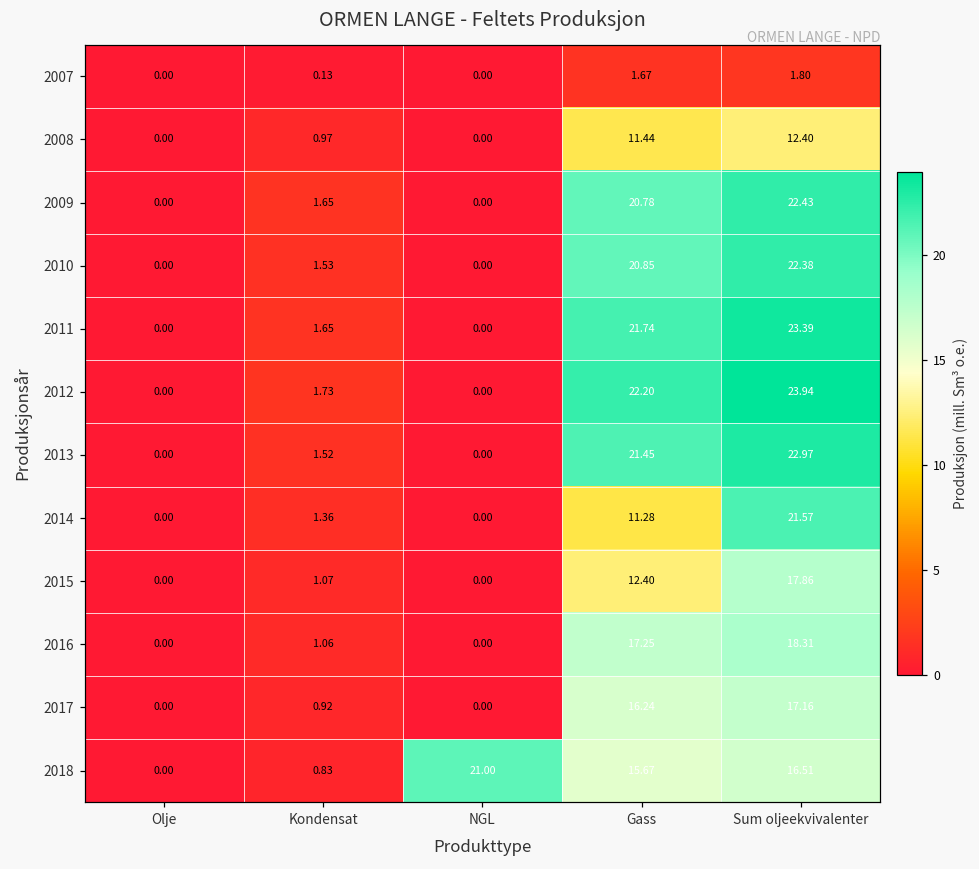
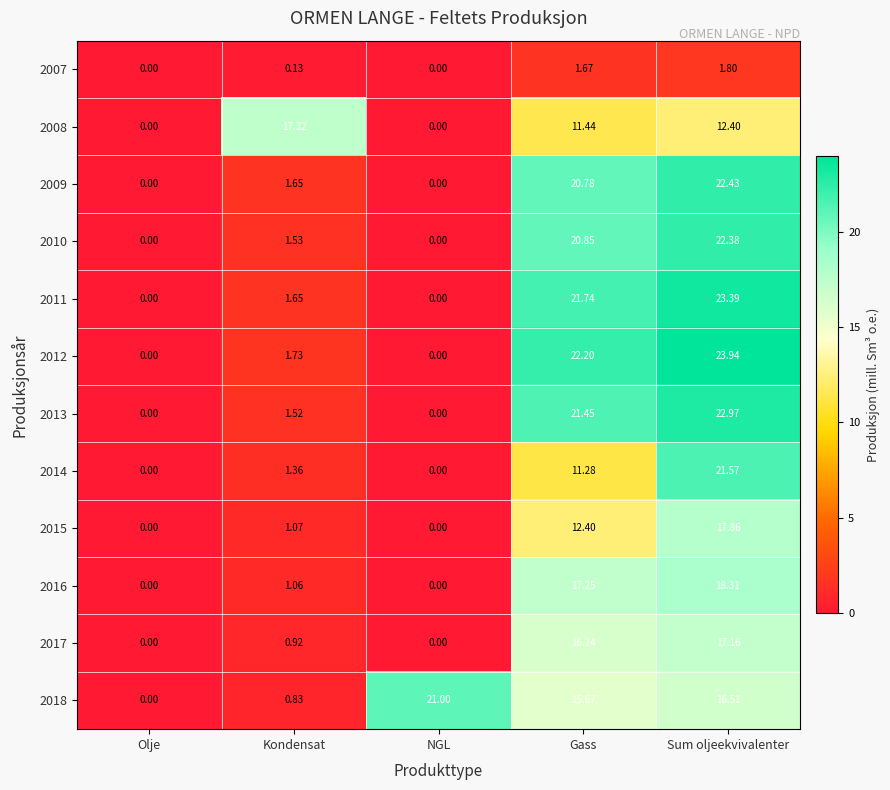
2008, Kondensat: 0.97 -> 17.32
